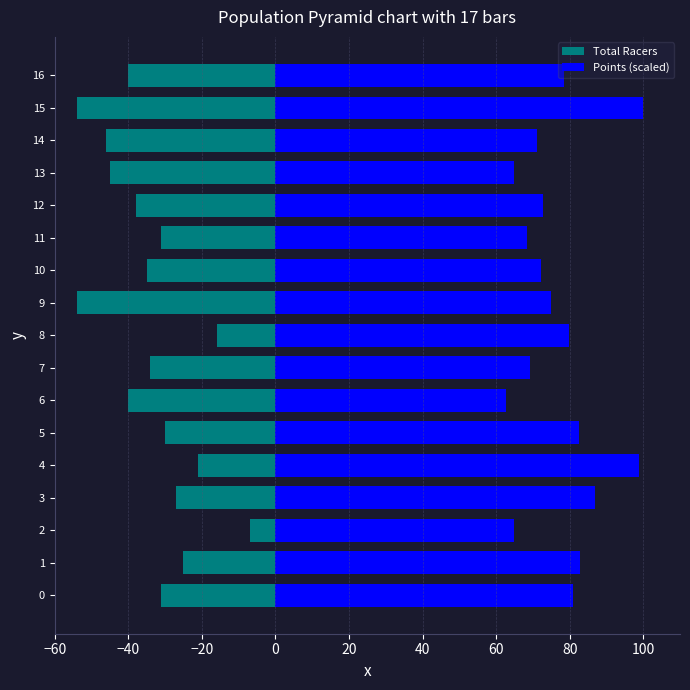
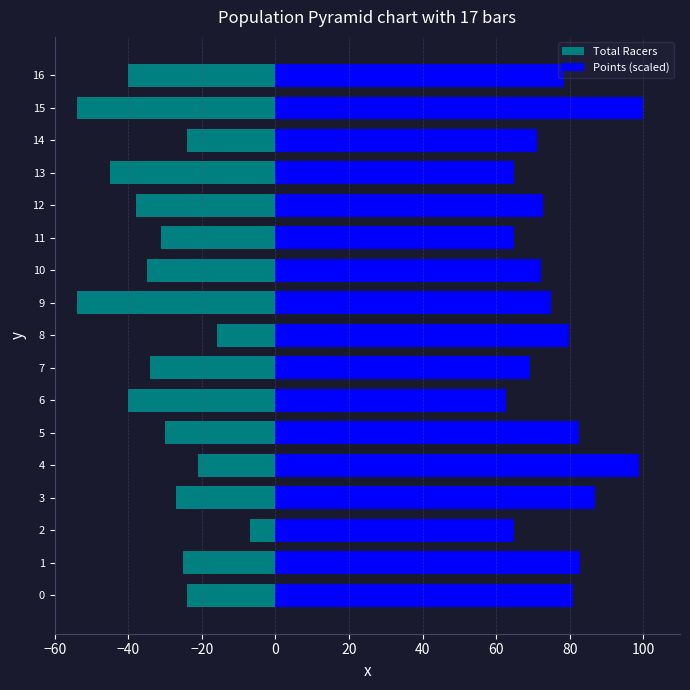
Total Racers, 14: -46 -> -24
Points (scaled), 11: 68 -> 65
Total Racers, 0: -31 -> -24
